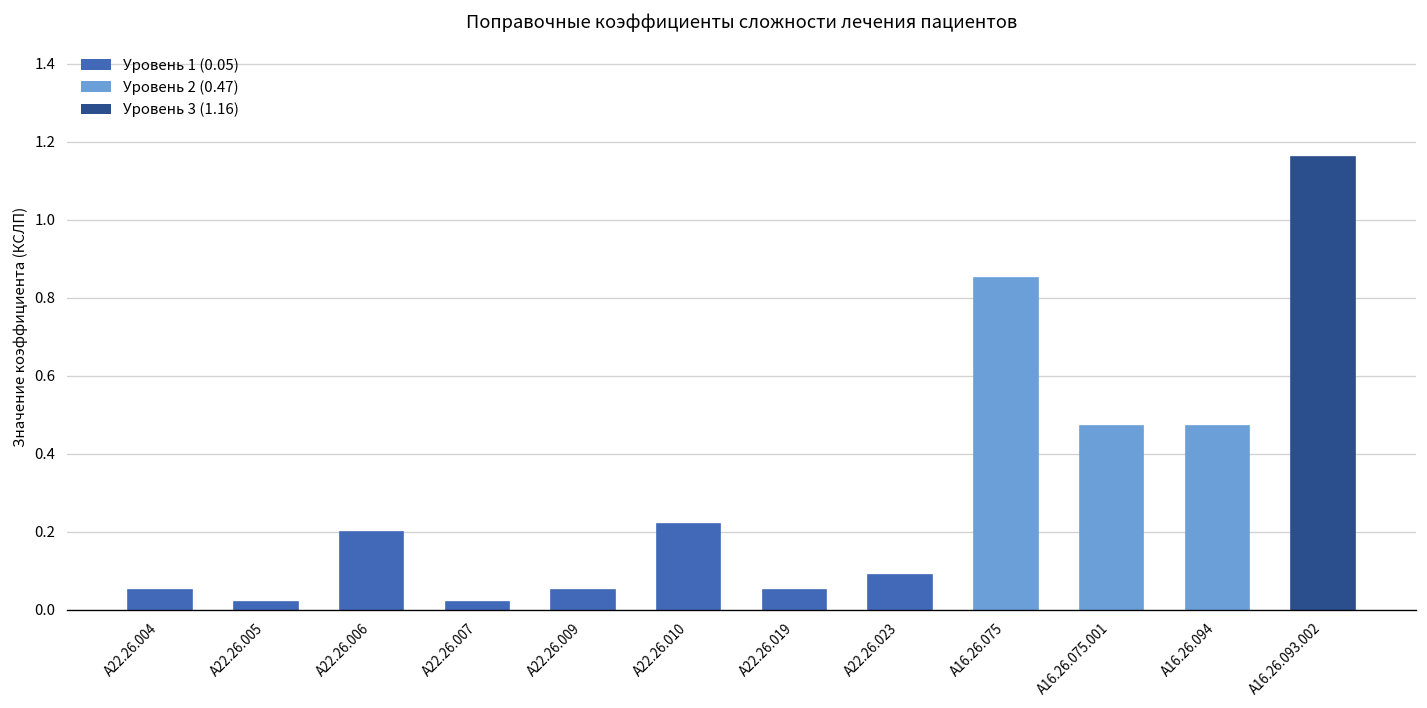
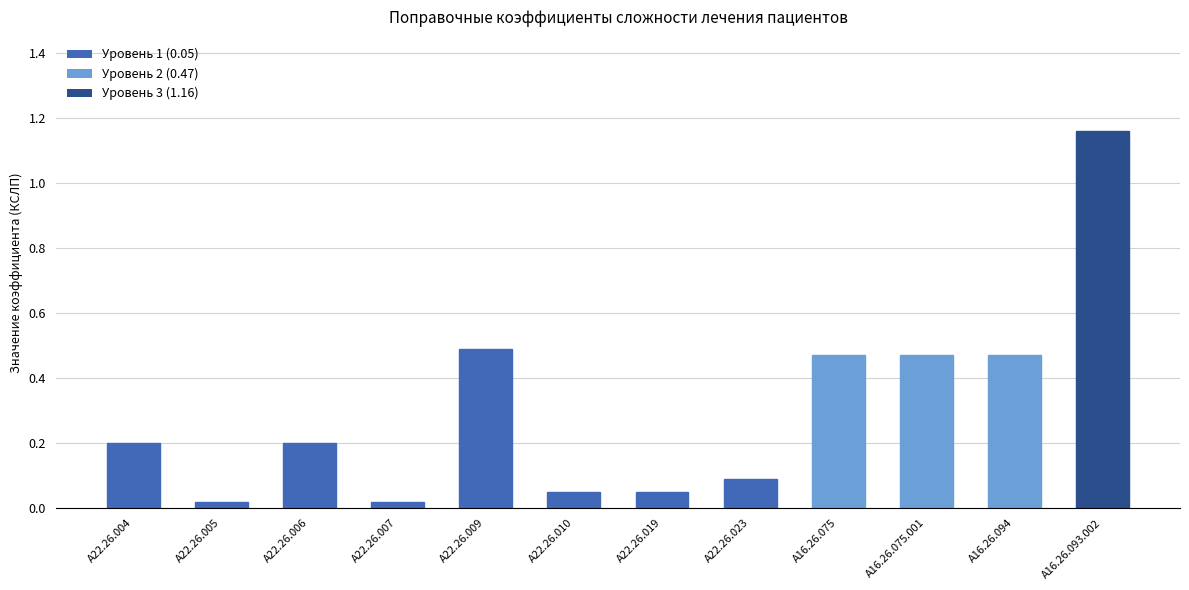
A22.26.004: 0.05 -> 0.20
A22.26.009: 0.05 -> 0.49
A22.26.010: 0.22 -> 0.05
A16.26.075: 0.85 -> 0.47
